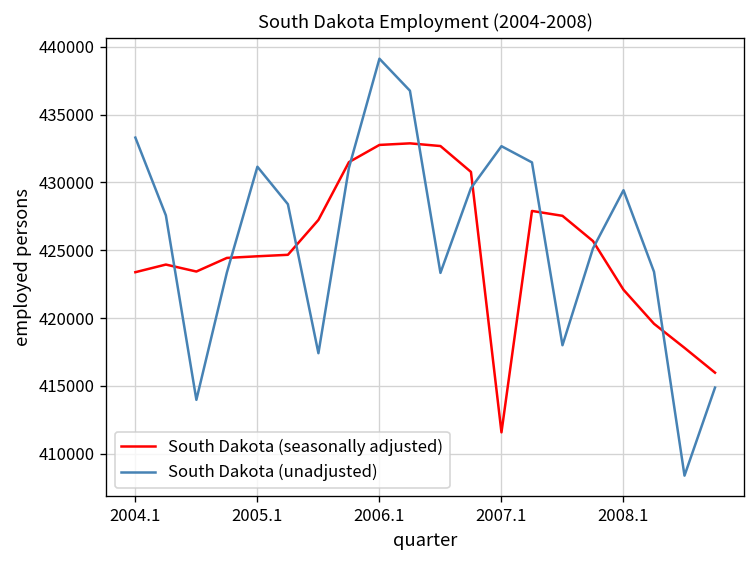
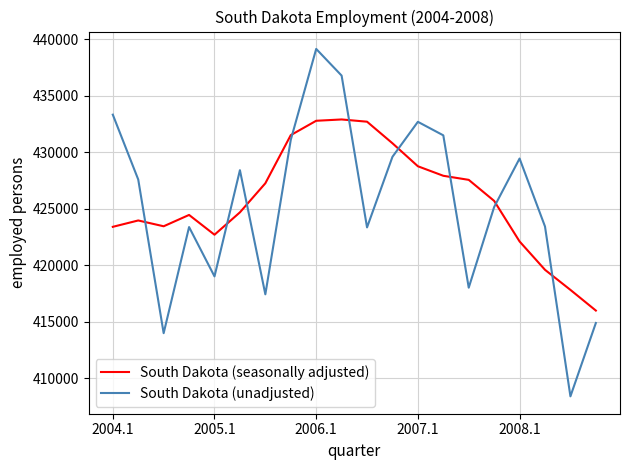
South Dakota (seasonally adjusted), 2005.1: 424600 -> 422700
South Dakota (unadjusted), 2005.1: 431200 -> 419000
South Dakota (seasonally adjusted), 2007.1: 411600 -> 428700
